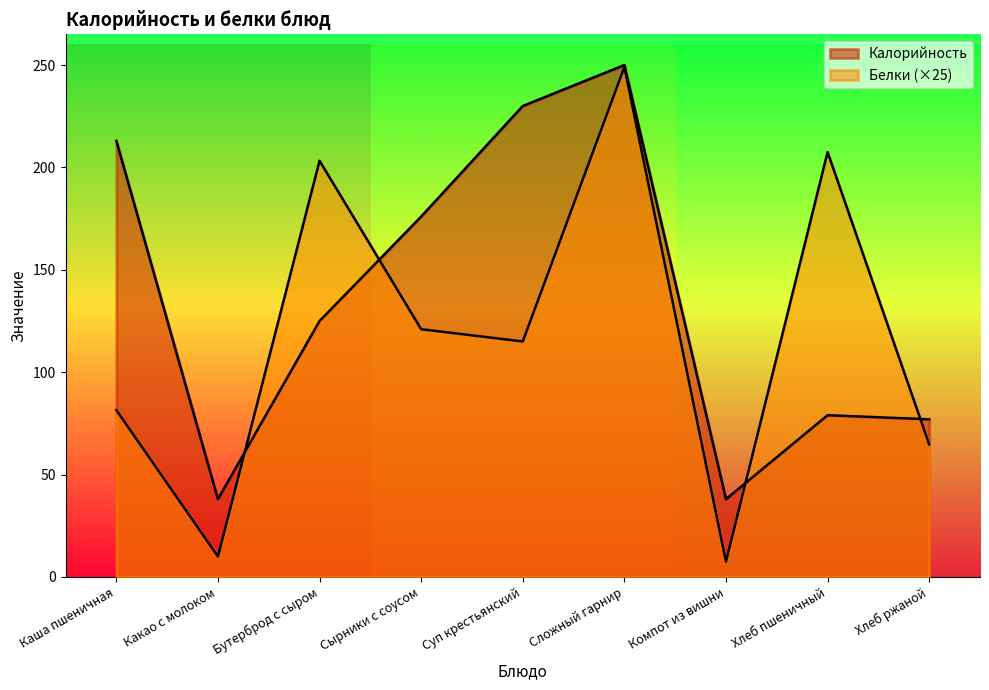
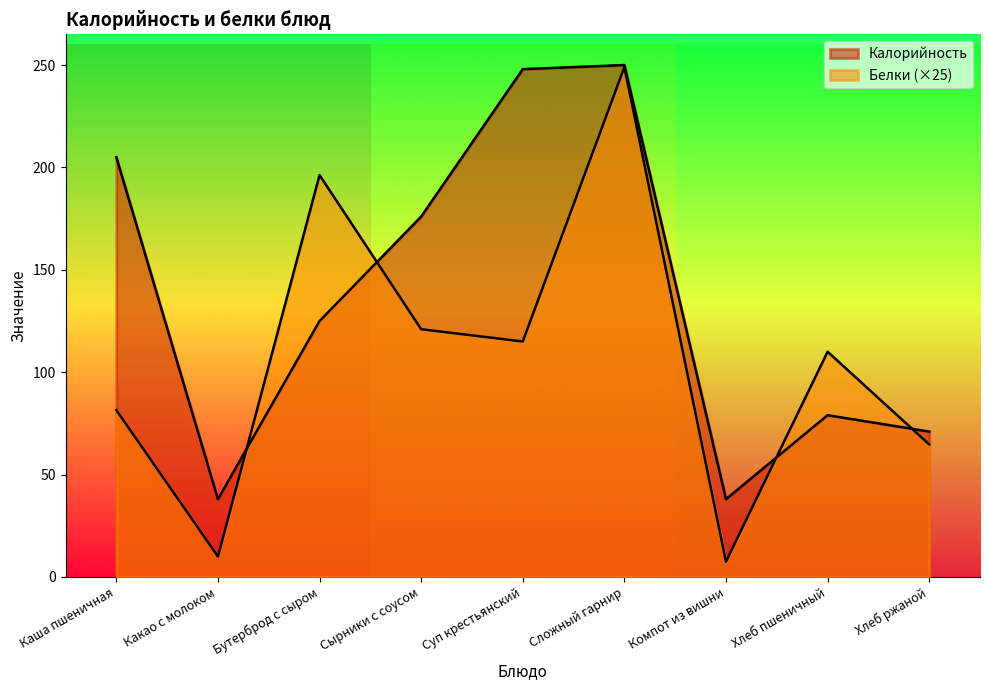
Калорийность, Каша пшеничная: 213 -> 205
Белки (×25), Бутерброд с сыром: 203 -> 196
Калорийность, Суп крестьянский: 230 -> 248
Белки (×25), Хлеб пшеничный: 208 -> 110
Калорийность, Хлеб ржаной: 77 -> 71
